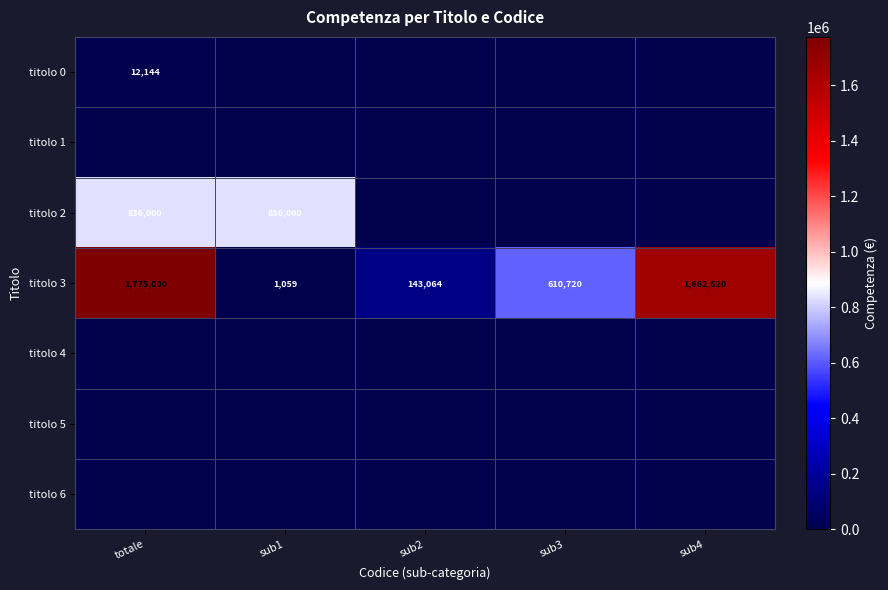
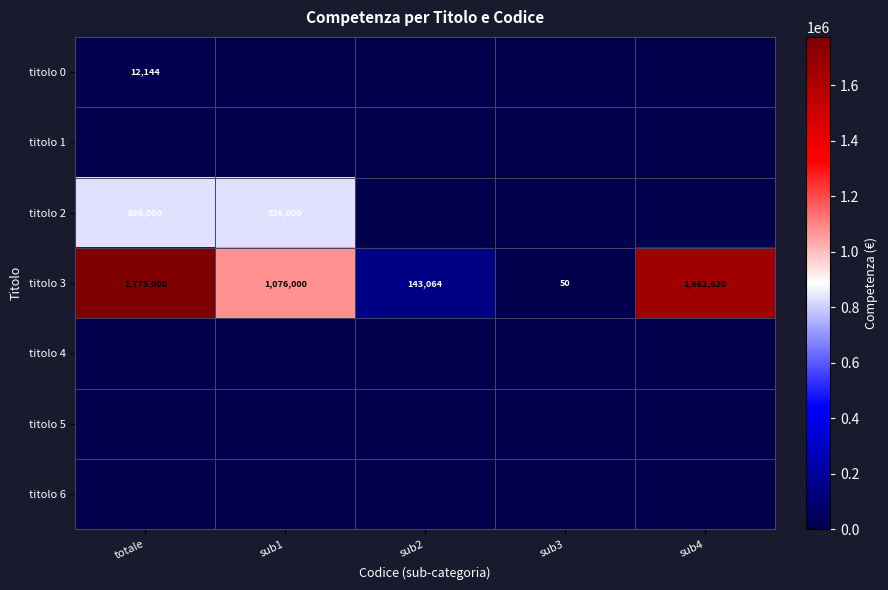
titolo 3, sub1: 1,059 -> 1,076,000
titolo 3, sub3: 610,720 -> 50
